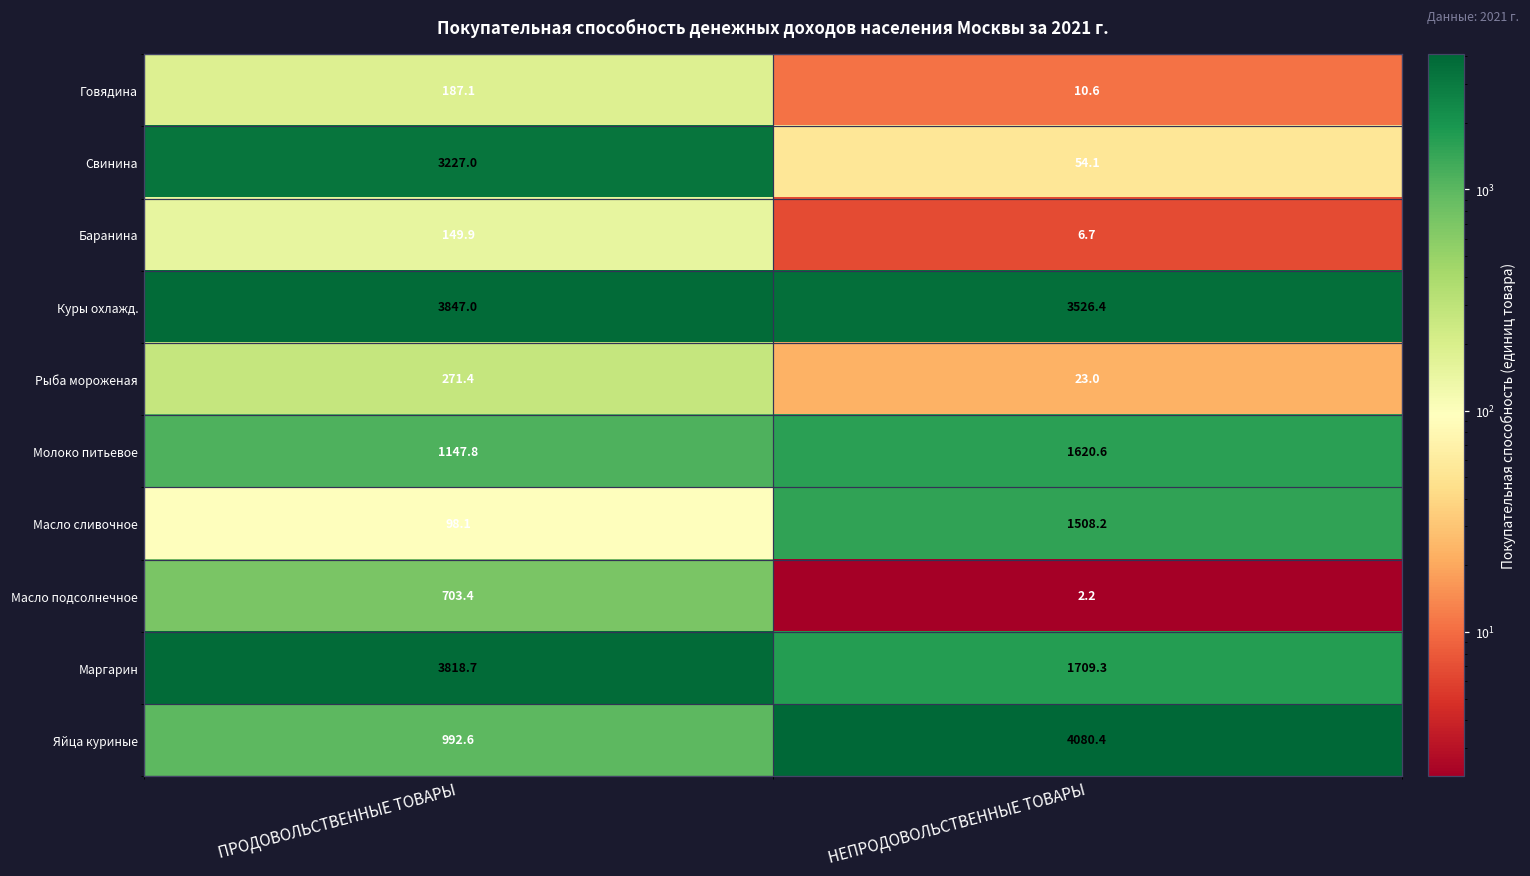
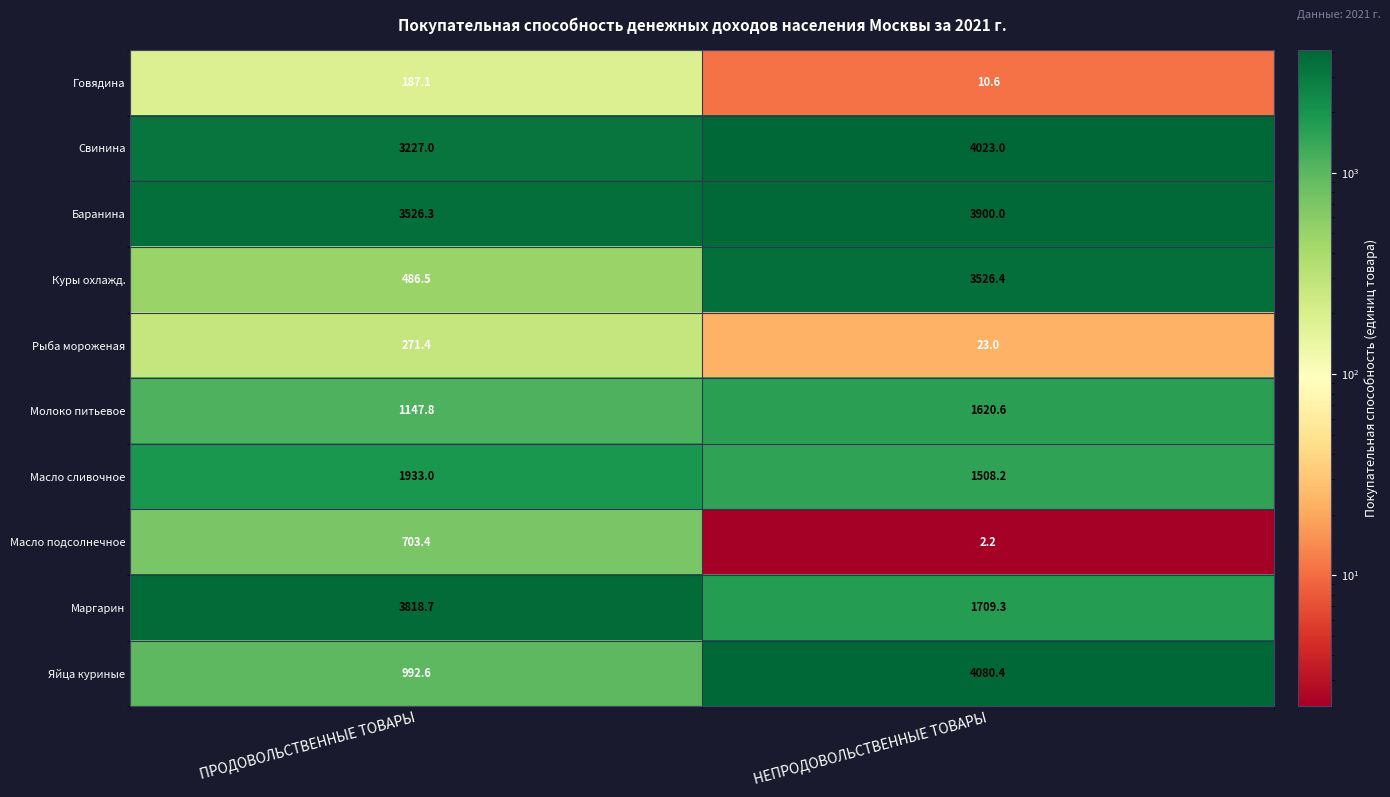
Свинина, НЕПРОДОВОЛЬСТВЕННЫЕ ТОВАРЫ: 54.1 -> 4023.0
Баранина, ПРОДОВОЛЬСТВЕННЫЕ ТОВАРЫ: 149.9 -> 3526.3
Баранина, НЕПРОДОВОЛЬСТВЕННЫЕ ТОВАРЫ: 6.7 -> 3900.0
Куры охлажд., ПРОДОВОЛЬСТВЕННЫЕ ТОВАРЫ: 3847.0 -> 486.5
Масло сливочное, ПРОДОВОЛЬСТВЕННЫЕ ТОВАРЫ: 98.1 -> 1933.0
